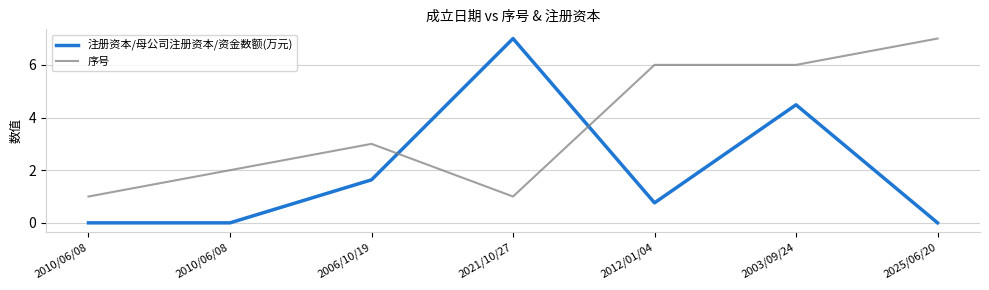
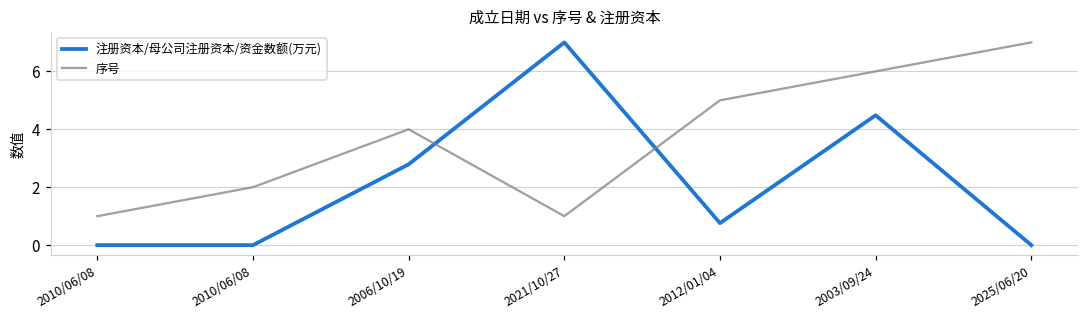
注册资本/母公司注册资本/资金数额(万元), 2006/10/19: 1.6 -> 2.8
序号, 2006/10/19: 3 -> 4
序号, 2012/01/04: 6 -> 5
